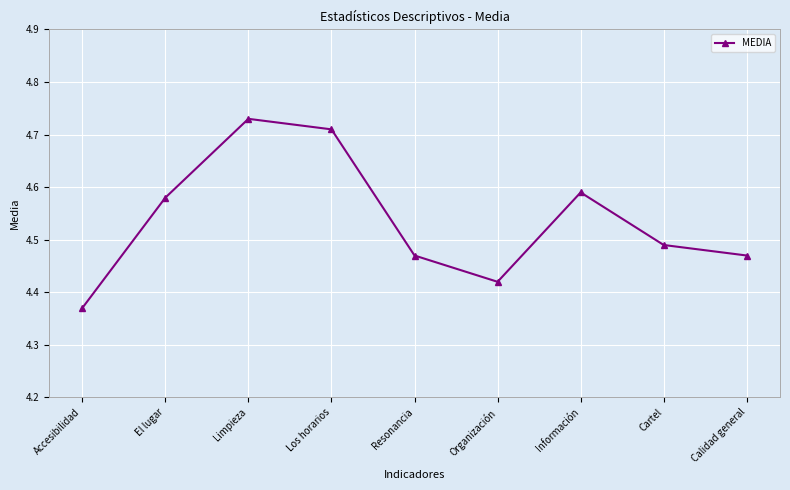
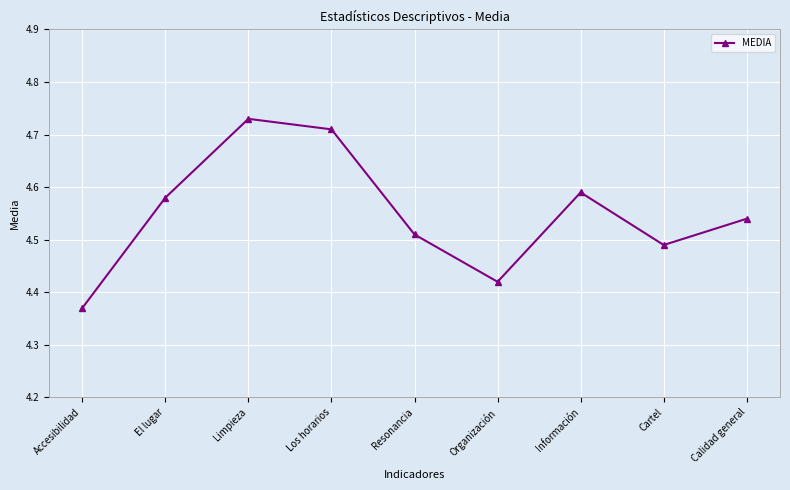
Resonancia: 4.47 -> 4.51
Calidad general: 4.47 -> 4.54
